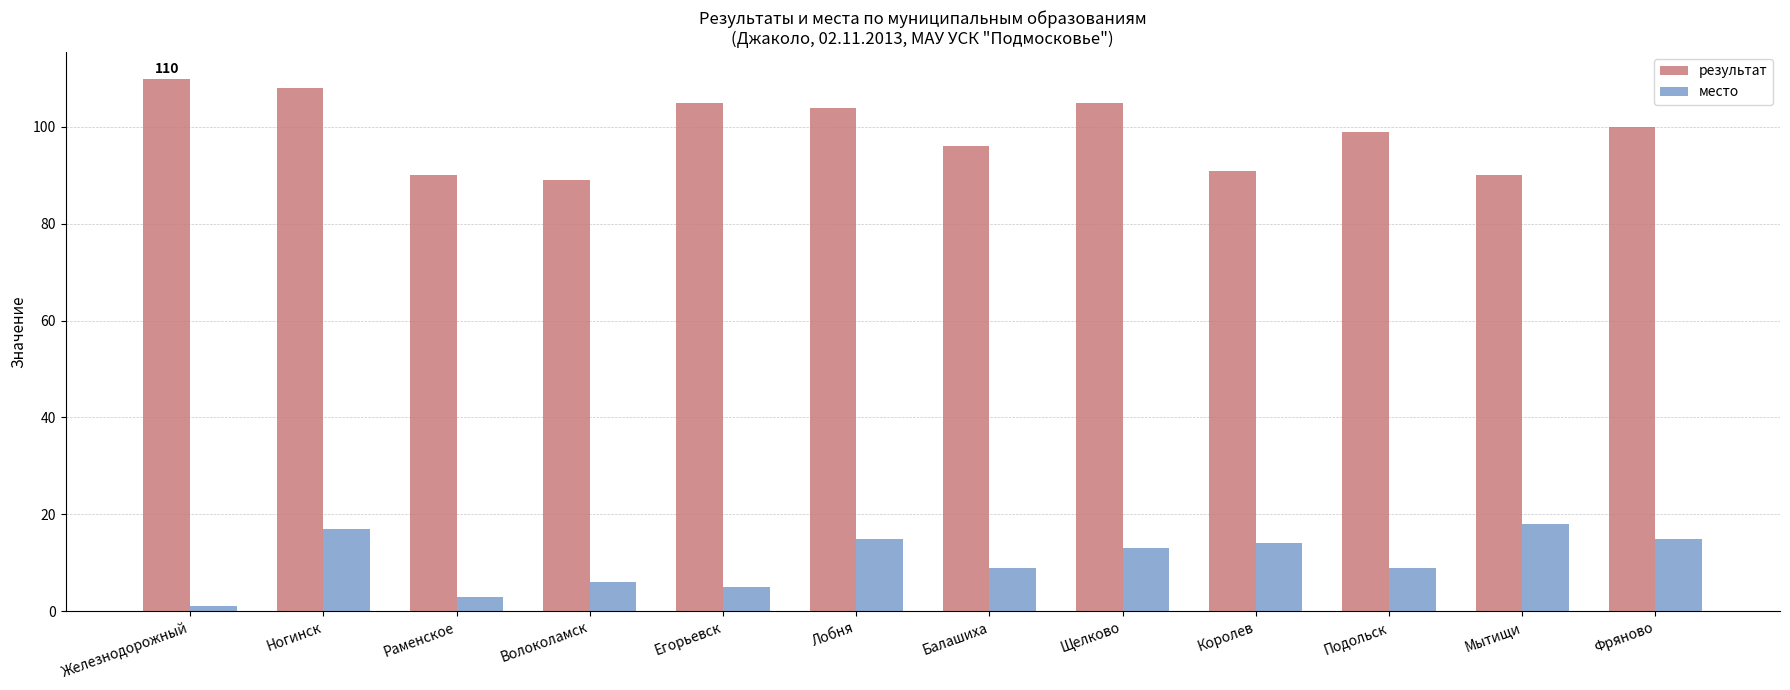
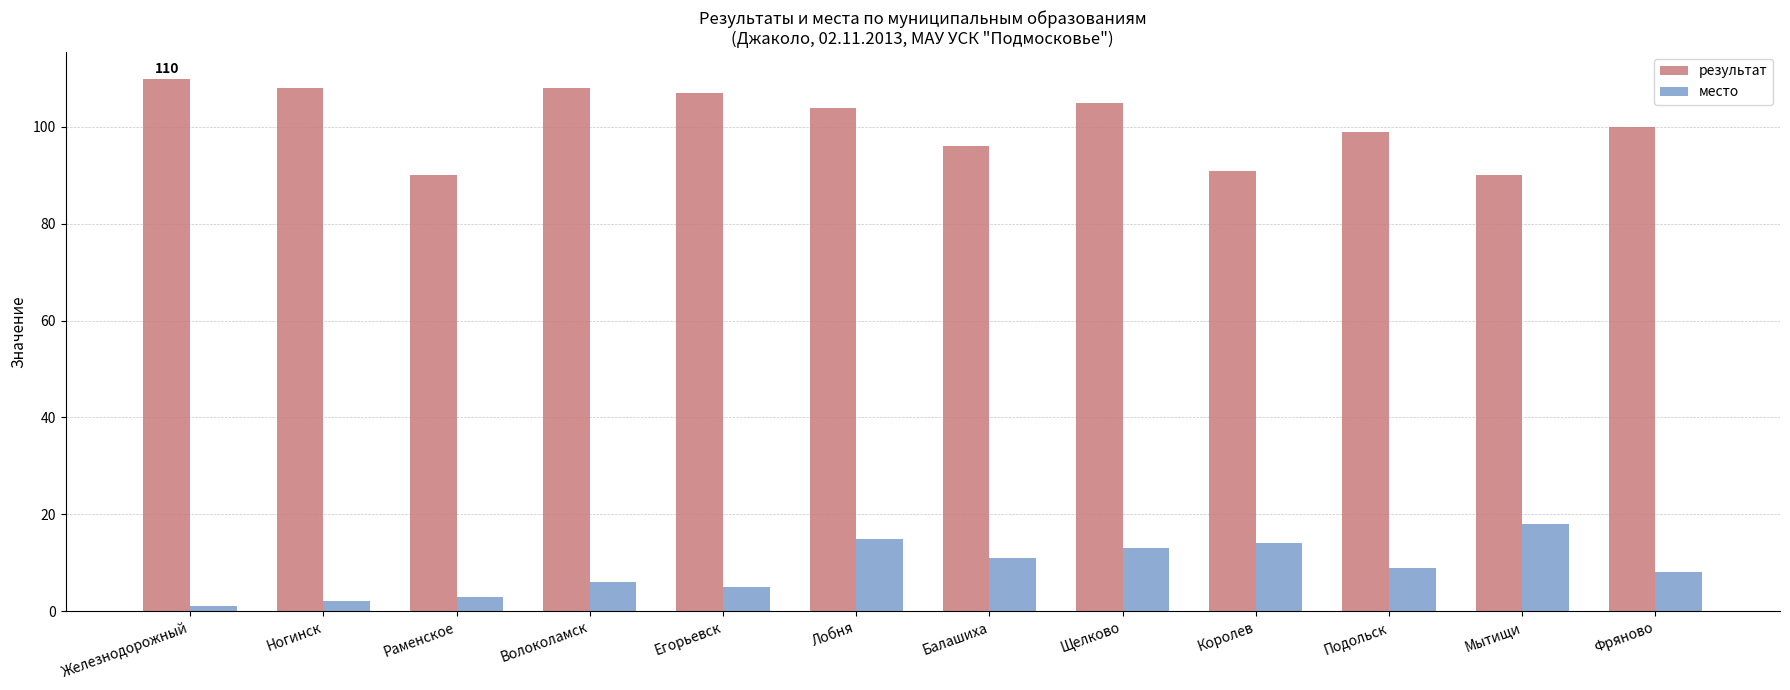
место, Ногинск: 17 -> 2
результат, Волоколамск: 89 -> 108
результат, Егорьевск: 105 -> 107
место, Балашиха: 9 -> 11
место, Фряново: 15 -> 8
